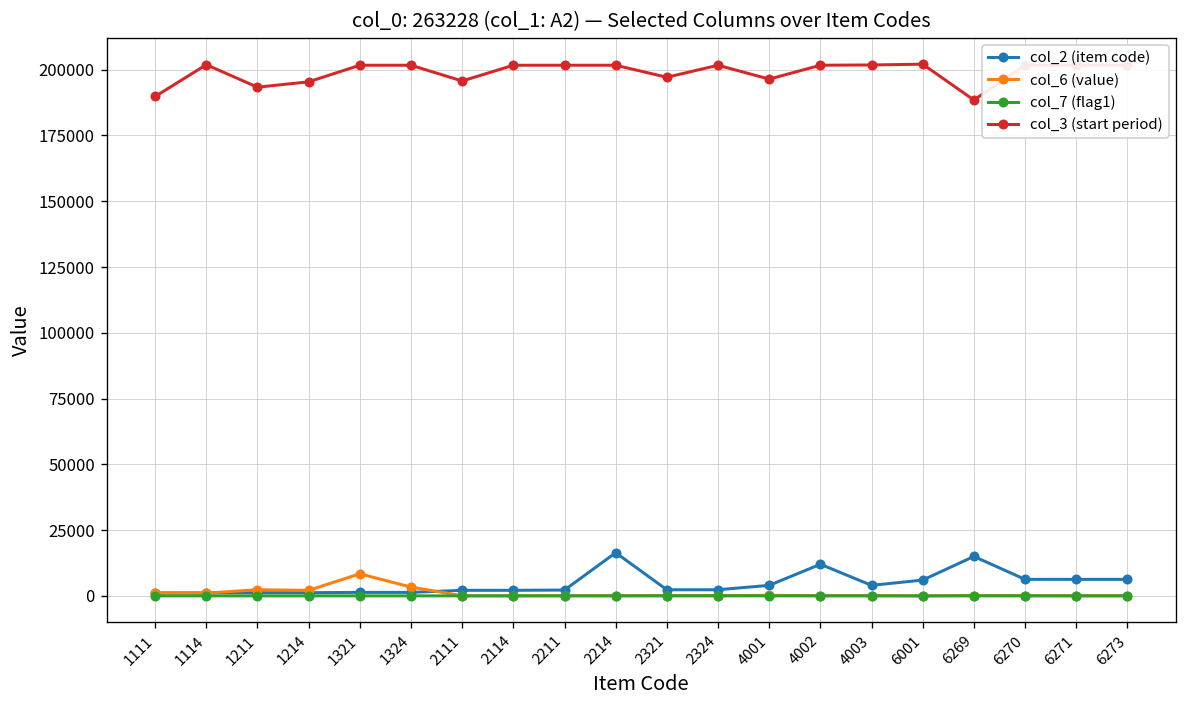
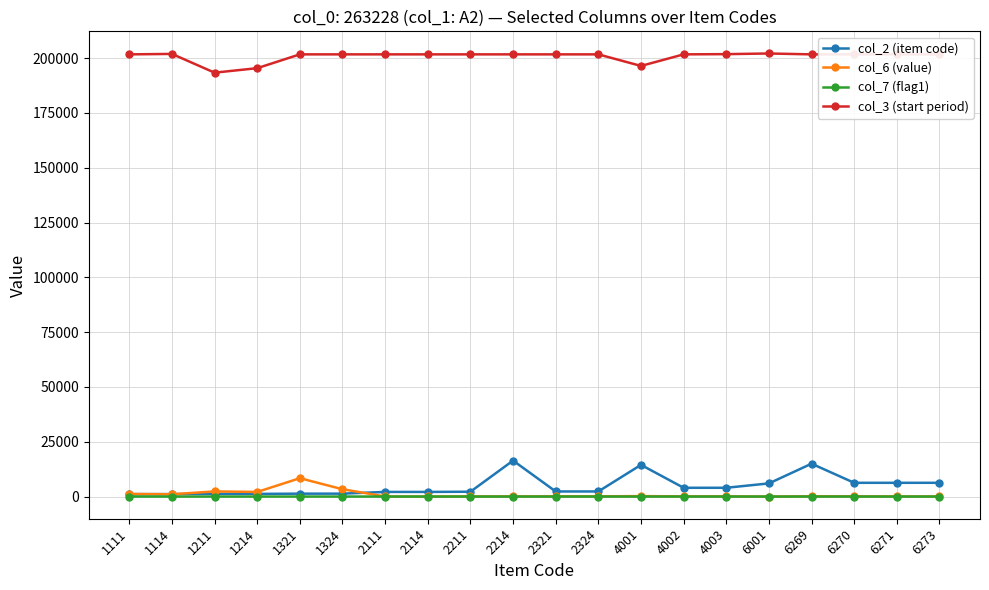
col_3 (start period), 1111: 190000 -> 202000
col_3 (start period), 2111: 196000 -> 202000
col_3 (start period), 2321: 197000 -> 202000
col_2 (item code), 4001: 4000 -> 14000
col_2 (item code), 4002: 12000 -> 4000
col_3 (start period), 6269: 188000 -> 202000
